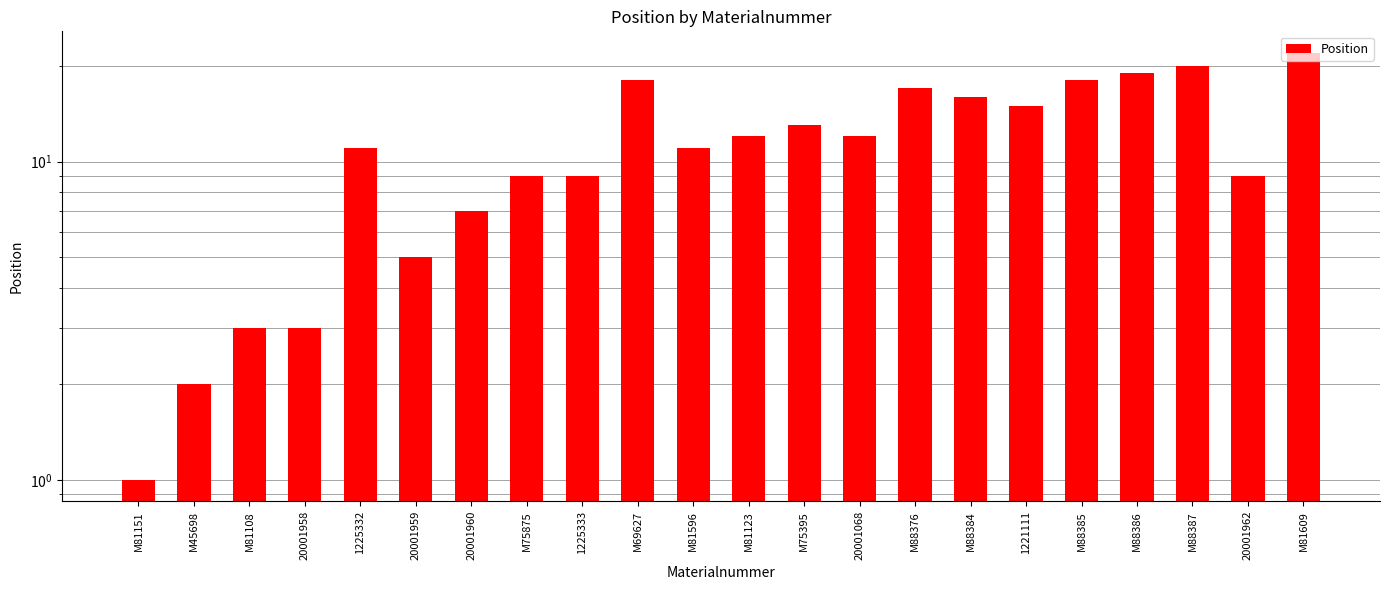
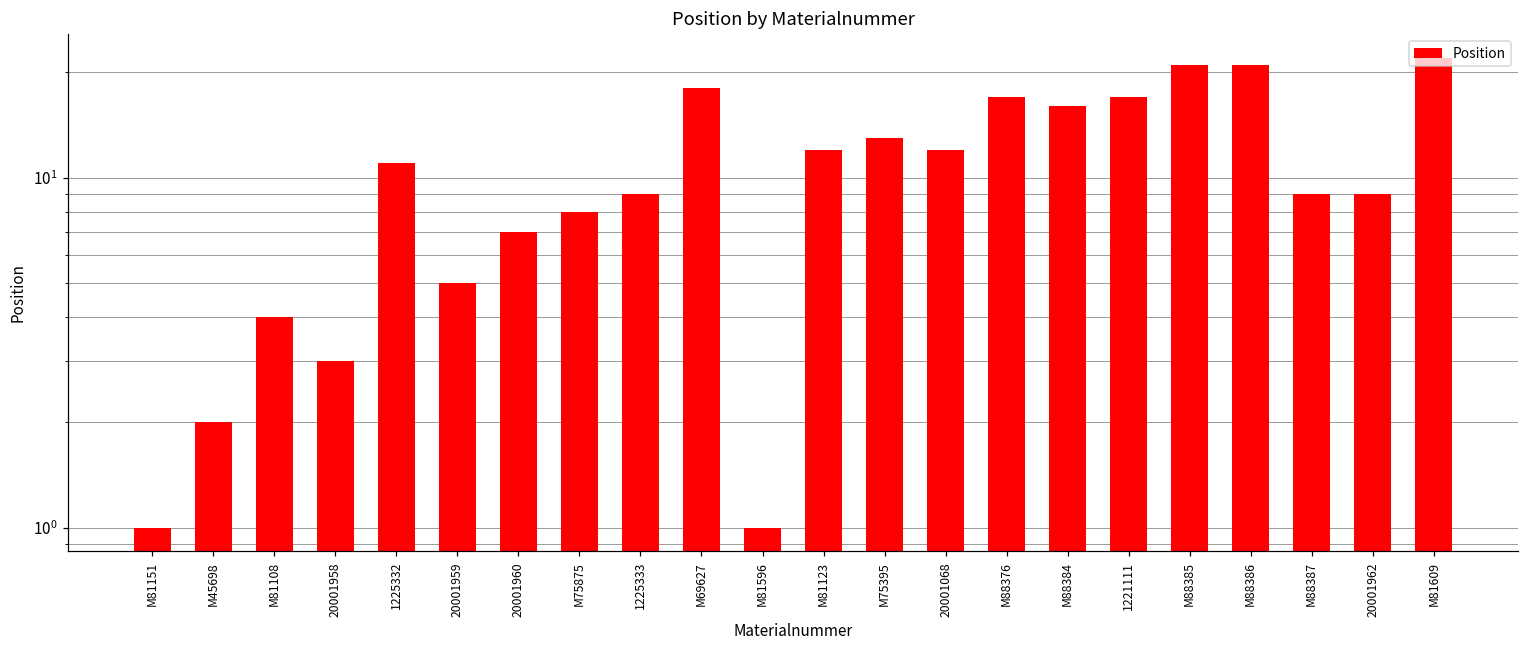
M81108: 3 -> 4
M75875: 9 -> 8
M81596: 11 -> 1
1221111: 15 -> 17
M88385: 18 -> 21
M88386: 19 -> 21
M88387: 20 -> 9
